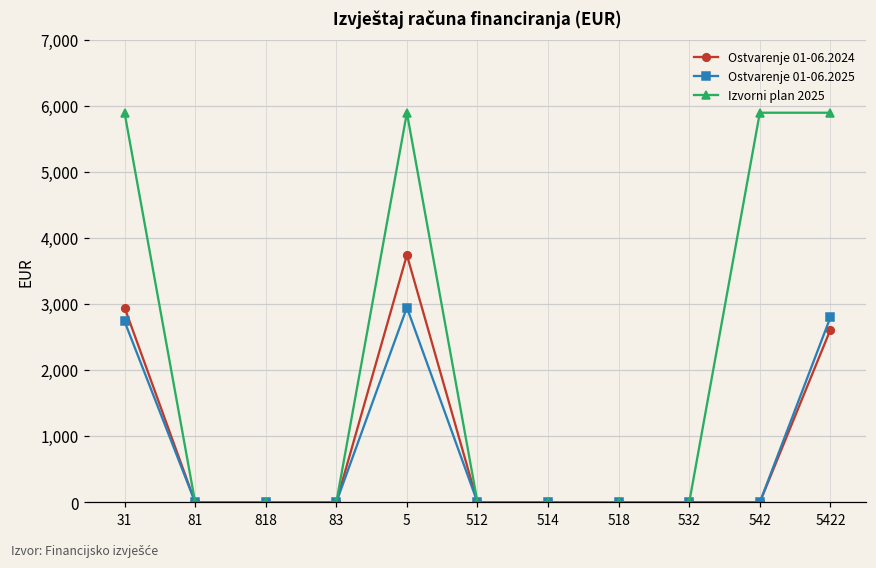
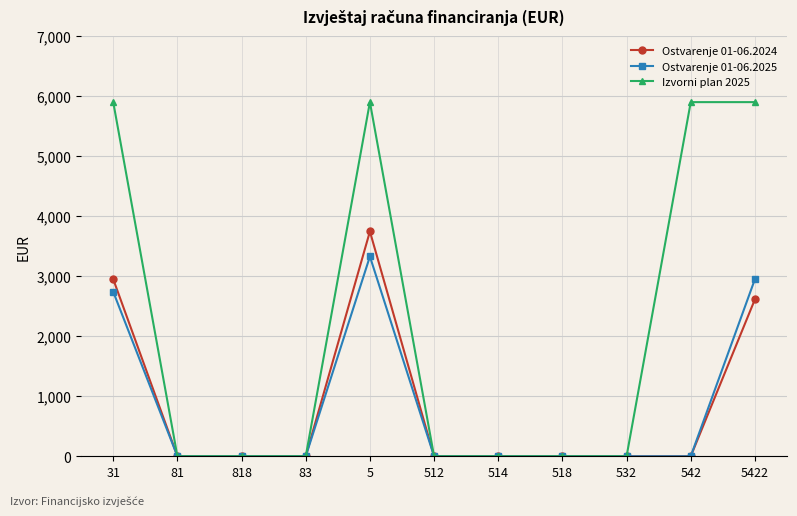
Ostvarenje 01-06.2025, 5: 2,900 -> 3,300
Ostvarenje 01-06.2025, 5422: 2,800 -> 2,900
